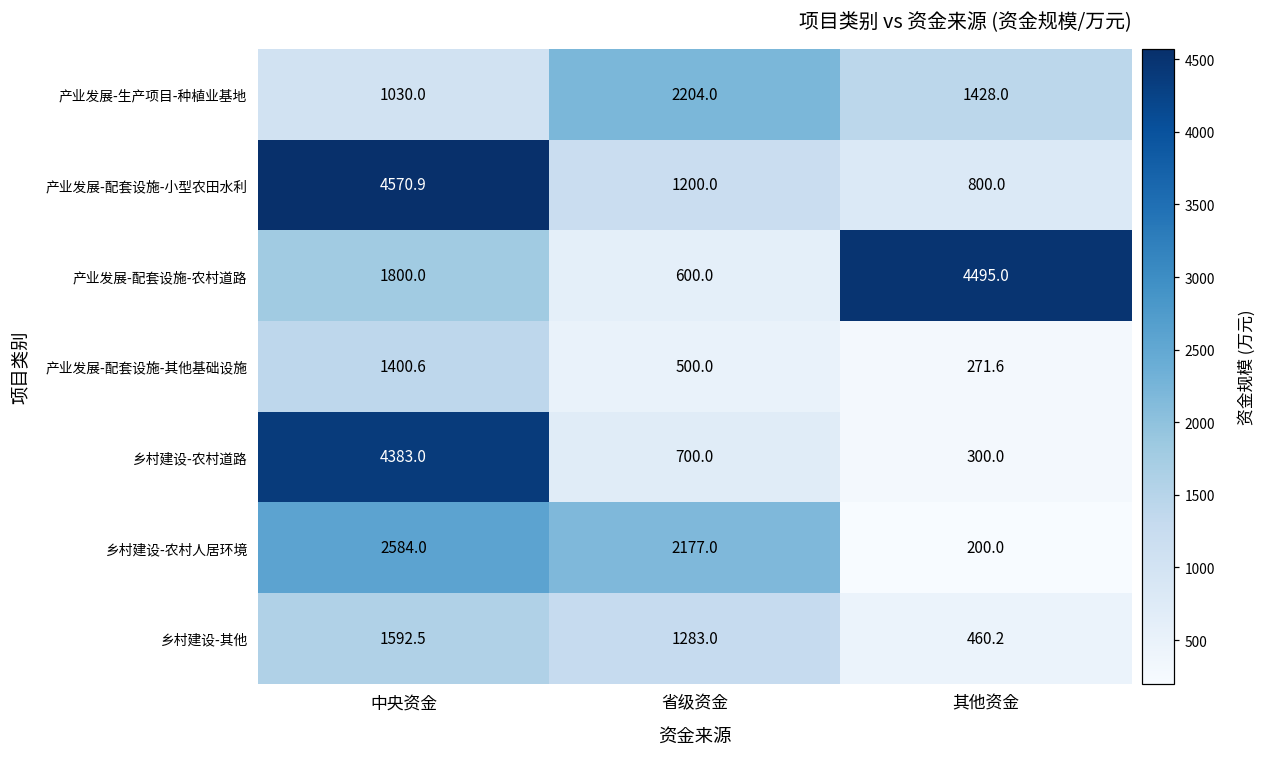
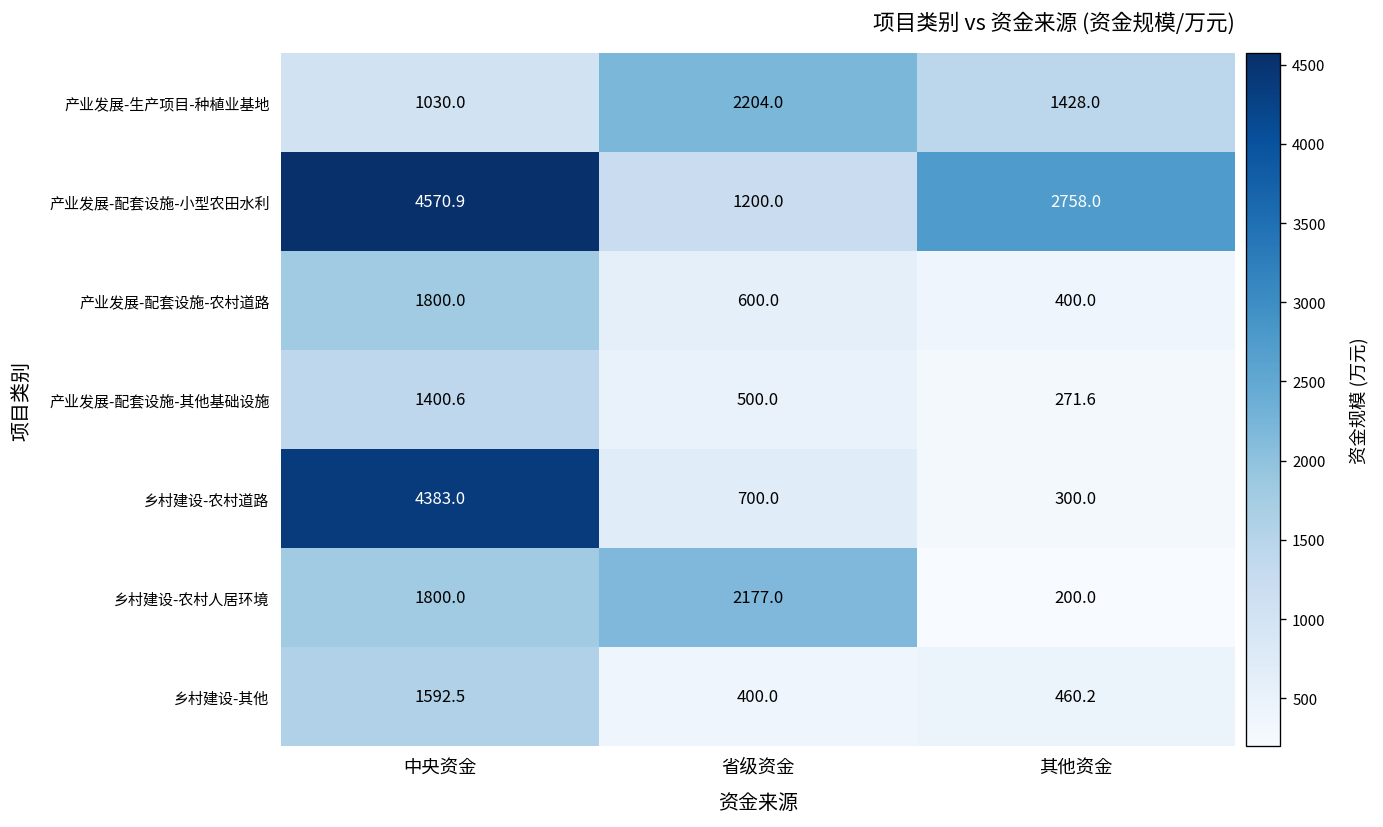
产业发展-配套设施-小型农田水利, 其他资金: 800.0 -> 2758.0
产业发展-配套设施-农村道路, 其他资金: 4495.0 -> 400.0
乡村建设-农村人居环境, 中央资金: 2584.0 -> 1800.0
乡村建设-其他, 省级资金: 1283.0 -> 400.0
